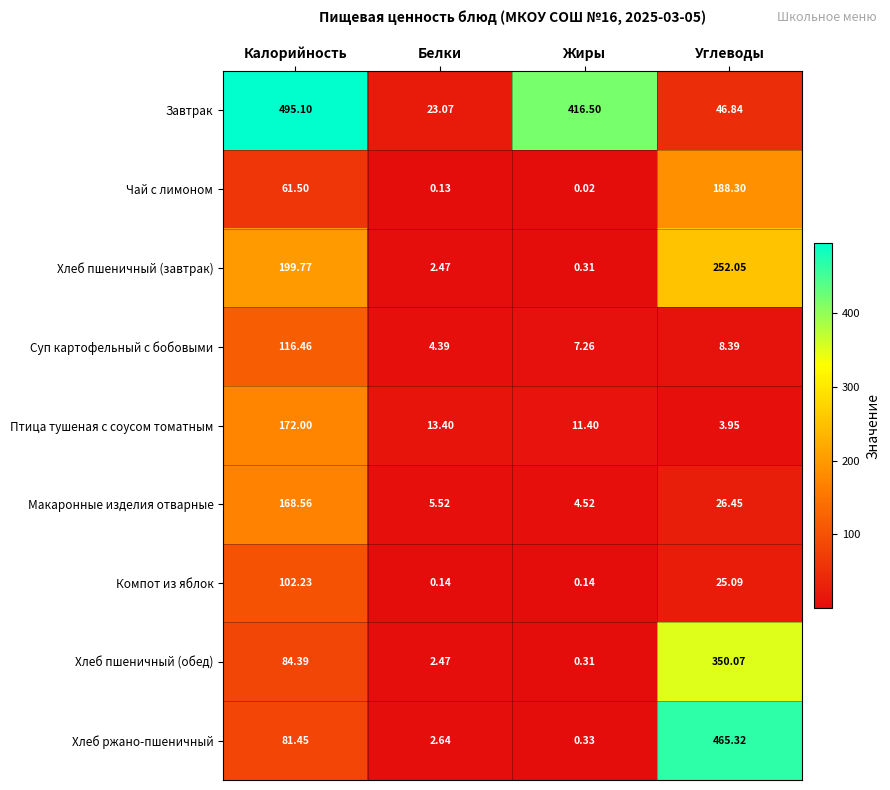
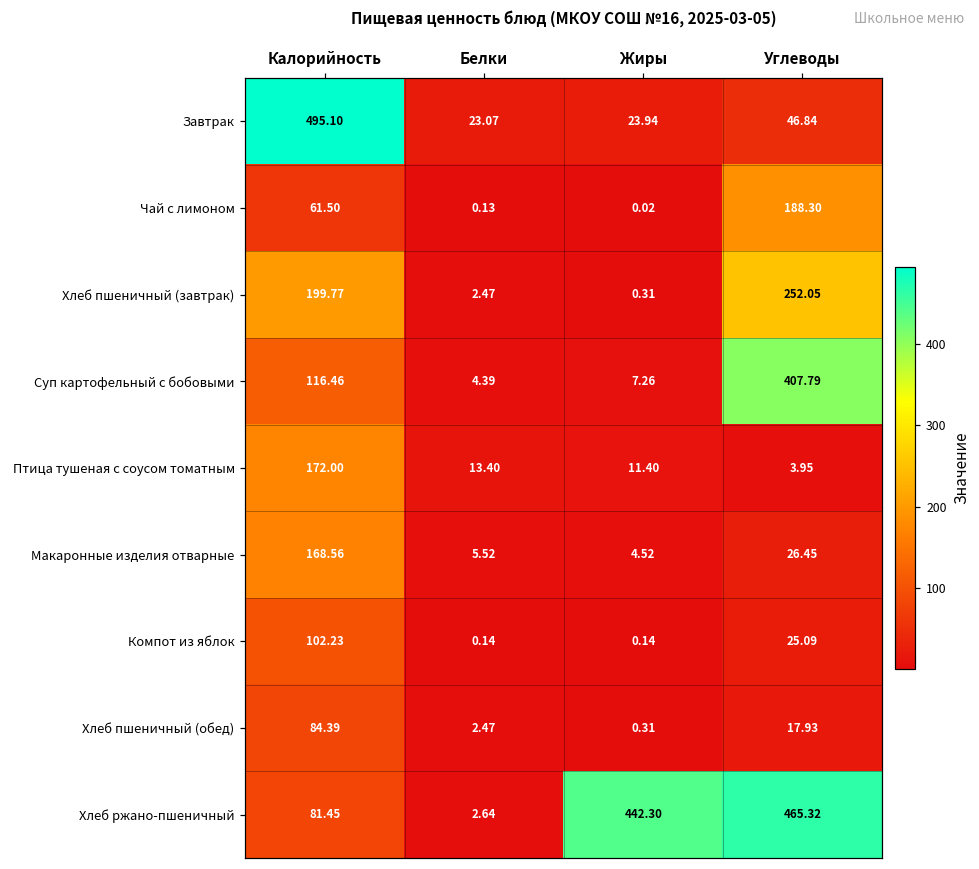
Завтрак, Жиры: 416.50 -> 23.94
Суп картофельный с бобовыми, Углеводы: 8.39 -> 407.79
Хлеб пшеничный (обед), Углеводы: 350.07 -> 17.93
Хлеб ржано-пшеничный, Жиры: 0.33 -> 442.30
